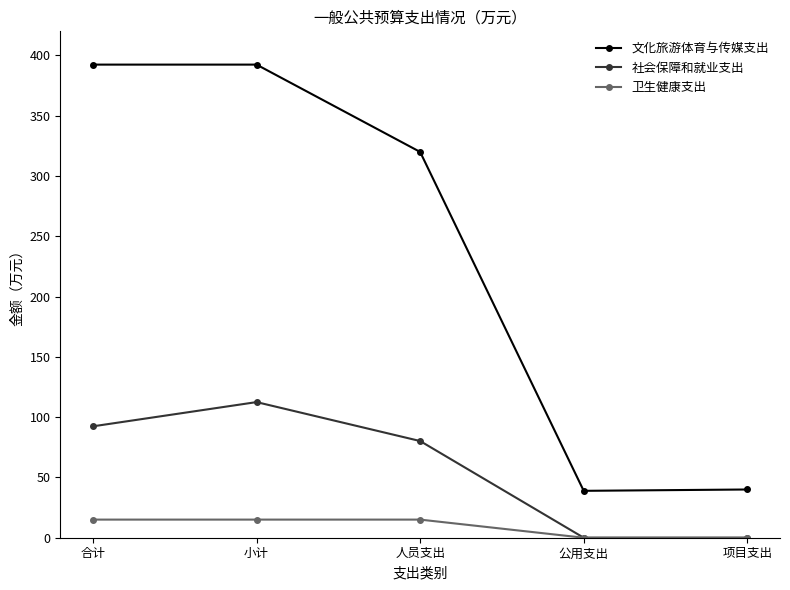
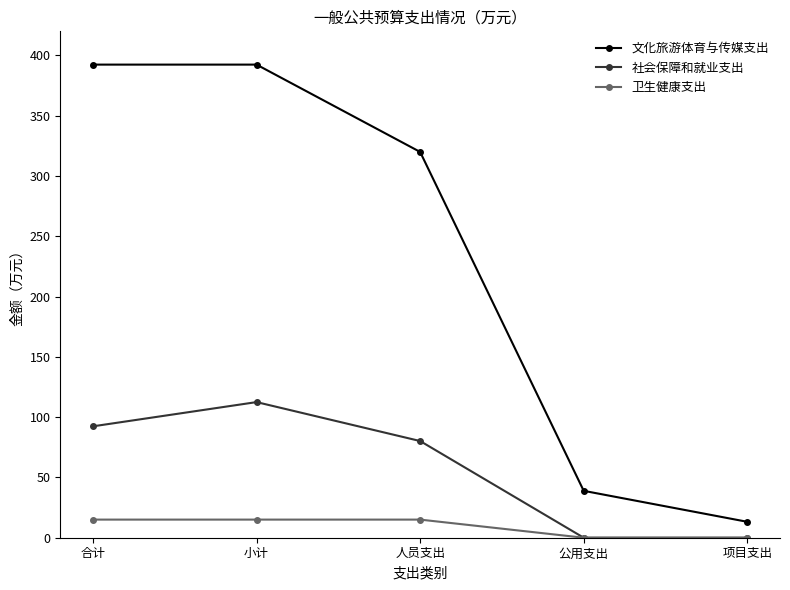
文化旅游体育与传媒支出, 项目支出: 40 -> 13
